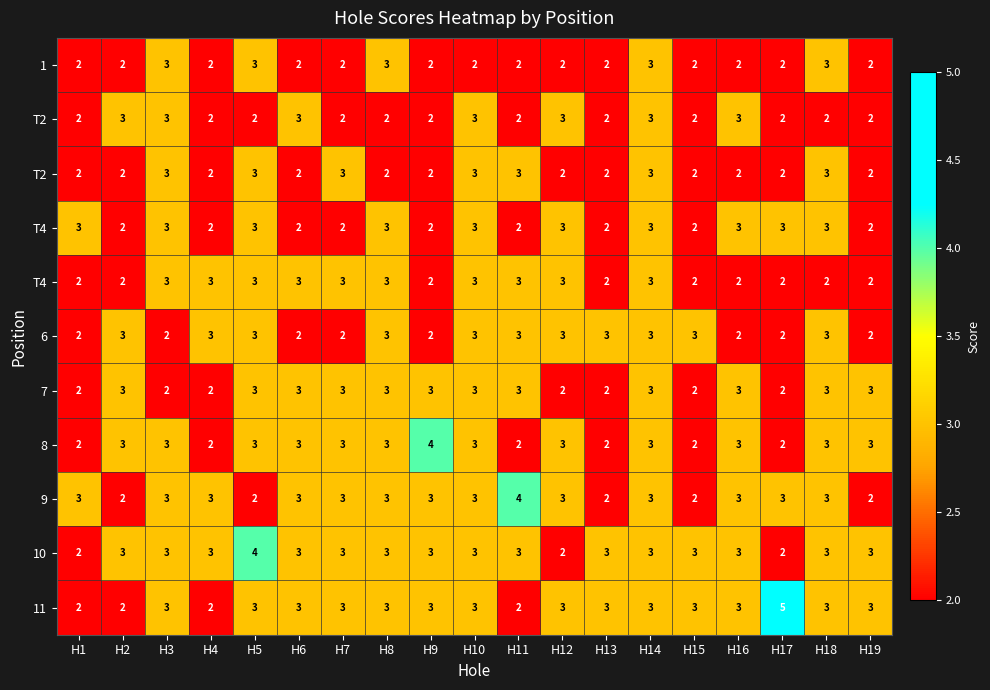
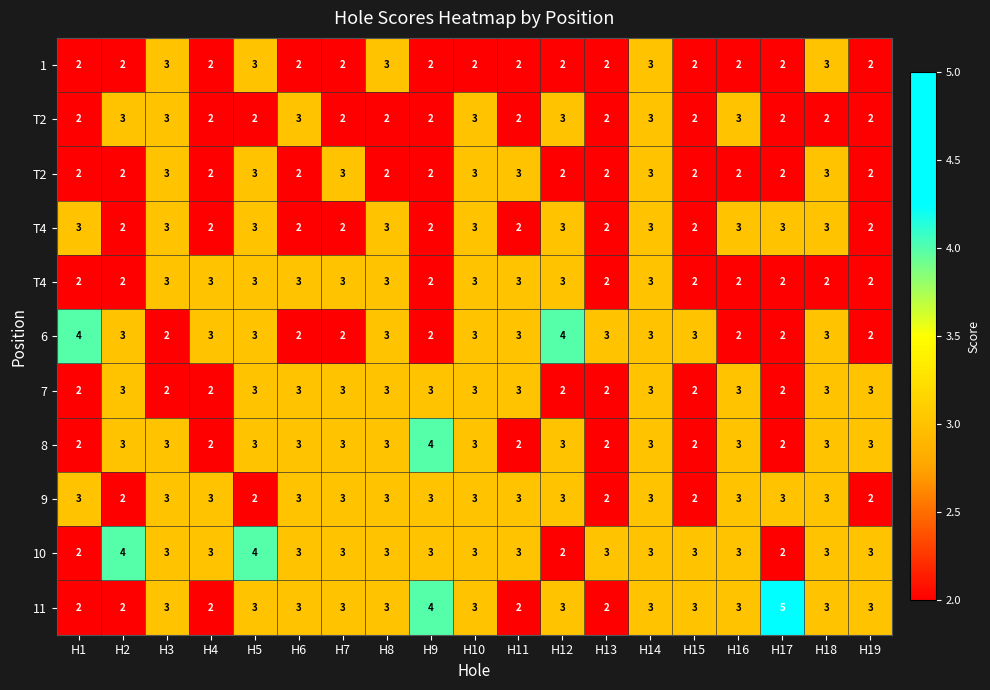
6, H1: 2 -> 4
6, H12: 3 -> 4
9, H11: 4 -> 3
10, H2: 3 -> 4
11, H9: 3 -> 4
11, H13: 3 -> 2
